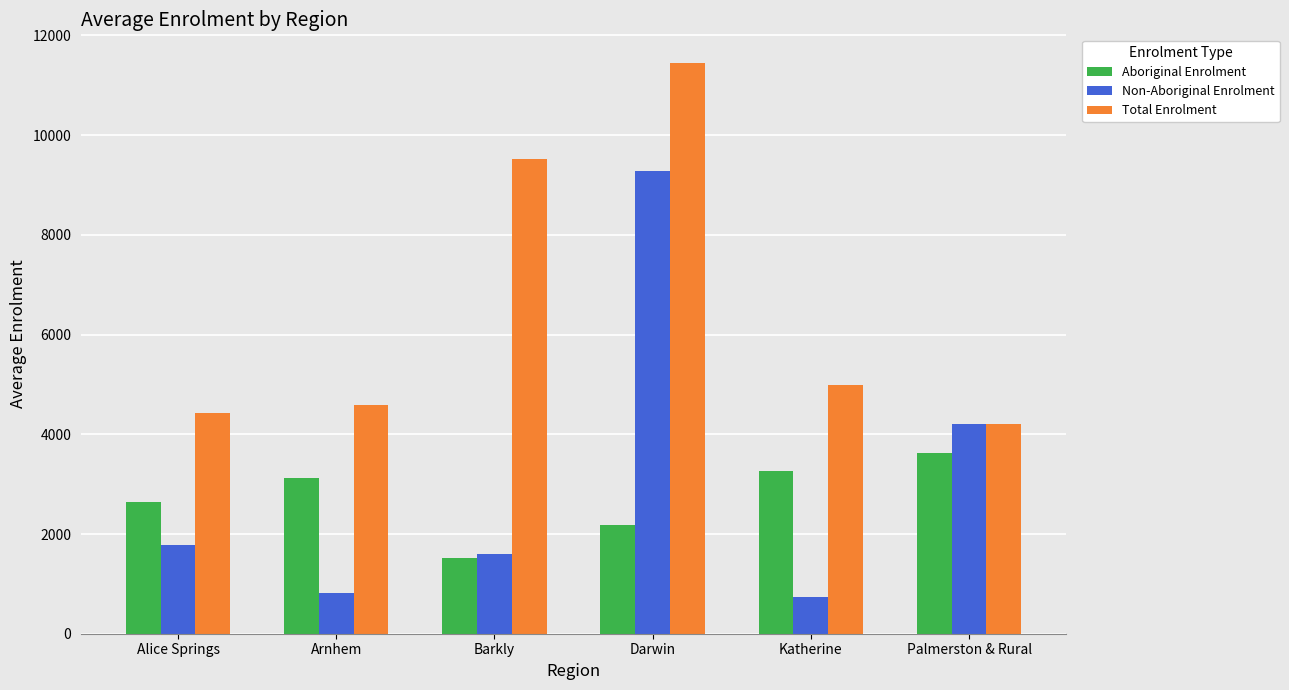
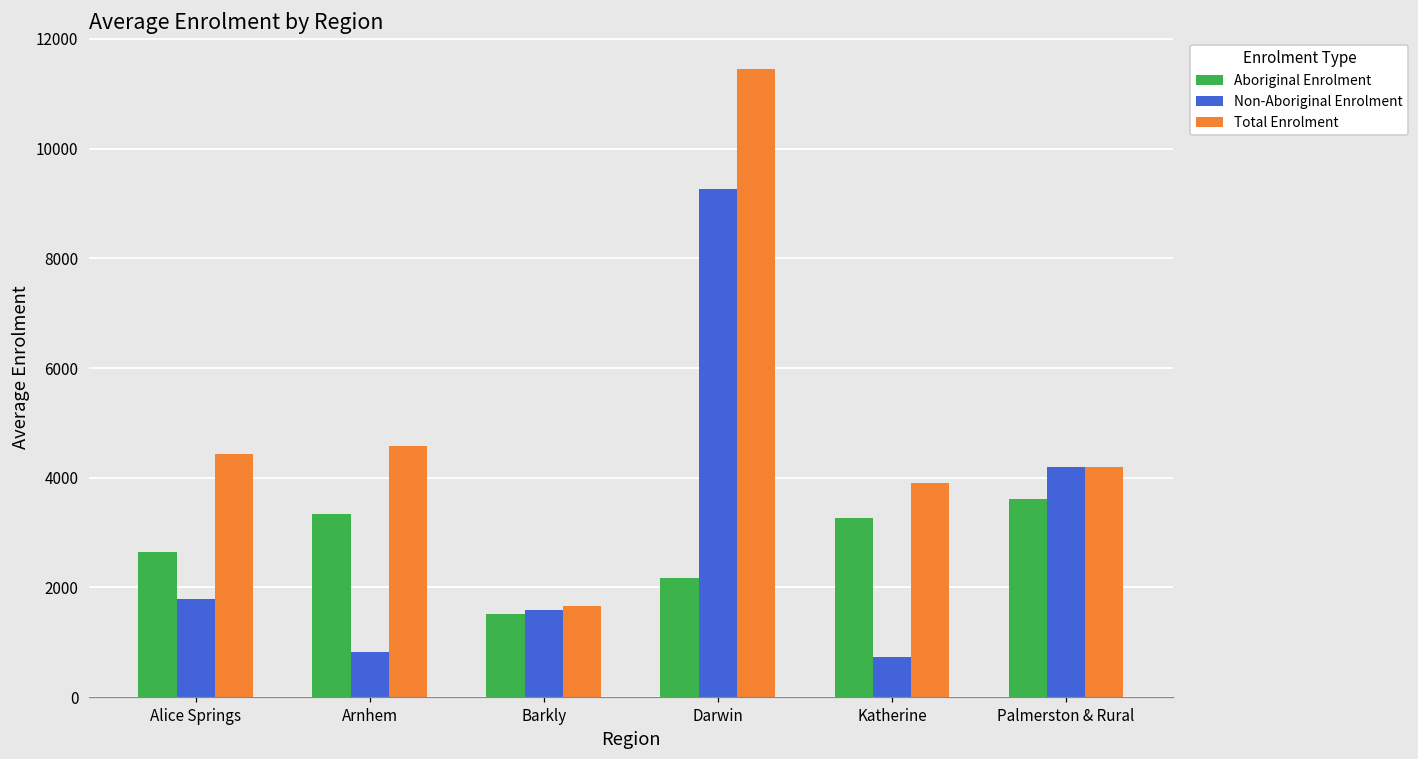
Aboriginal Enrolment, Arnhem: 3100 -> 3300
Total Enrolment, Barkly: 9500 -> 1700
Total Enrolment, Katherine: 5000 -> 3900
